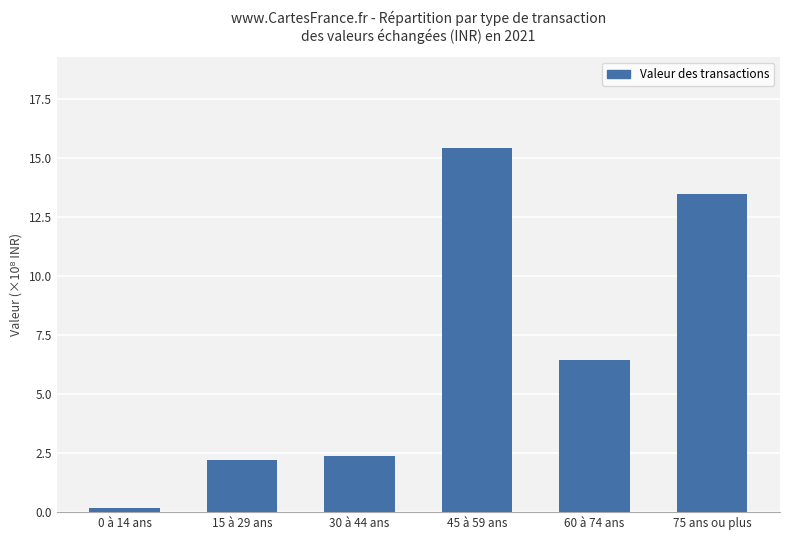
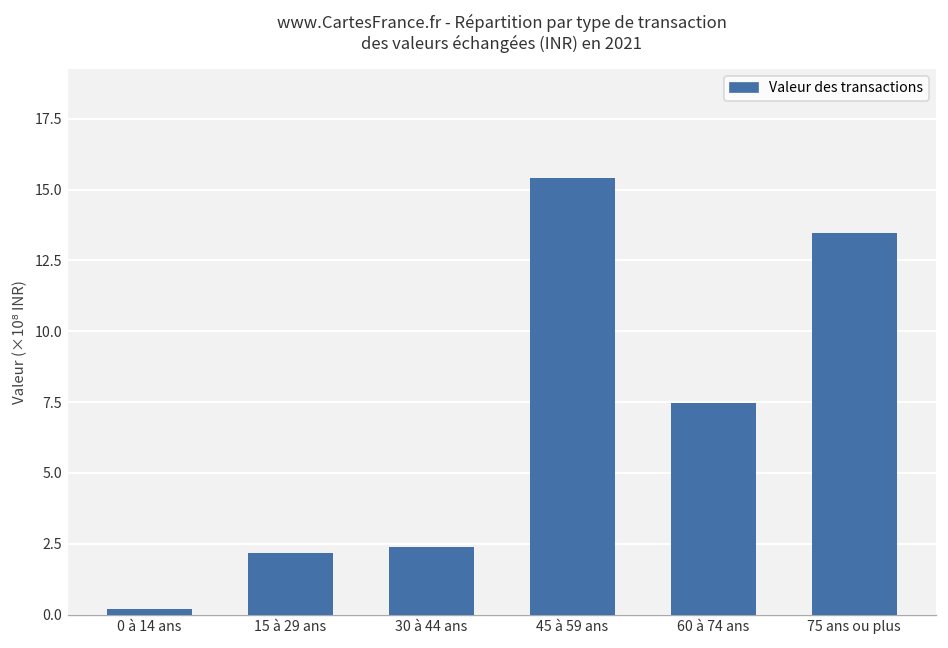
60 à 74 ans: 6.5 -> 7.5
